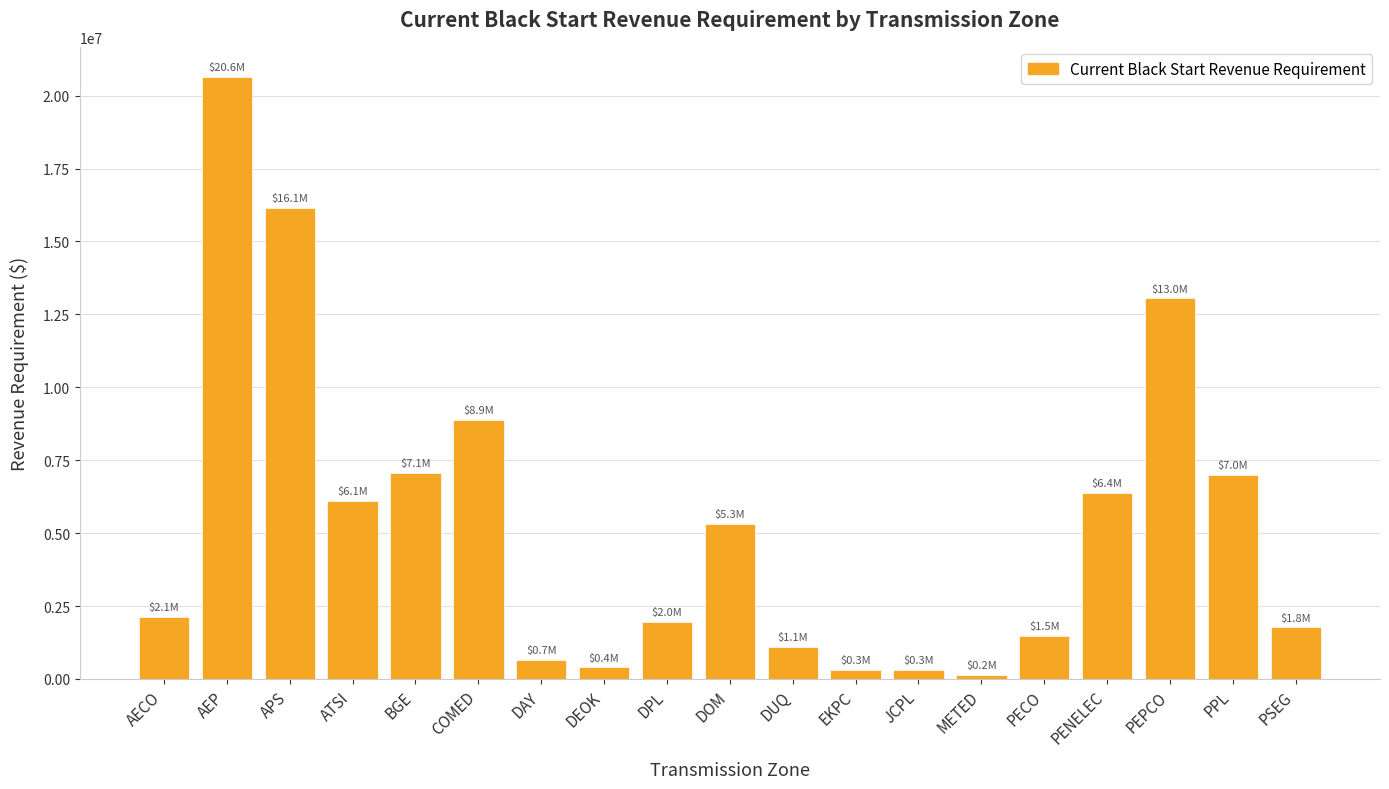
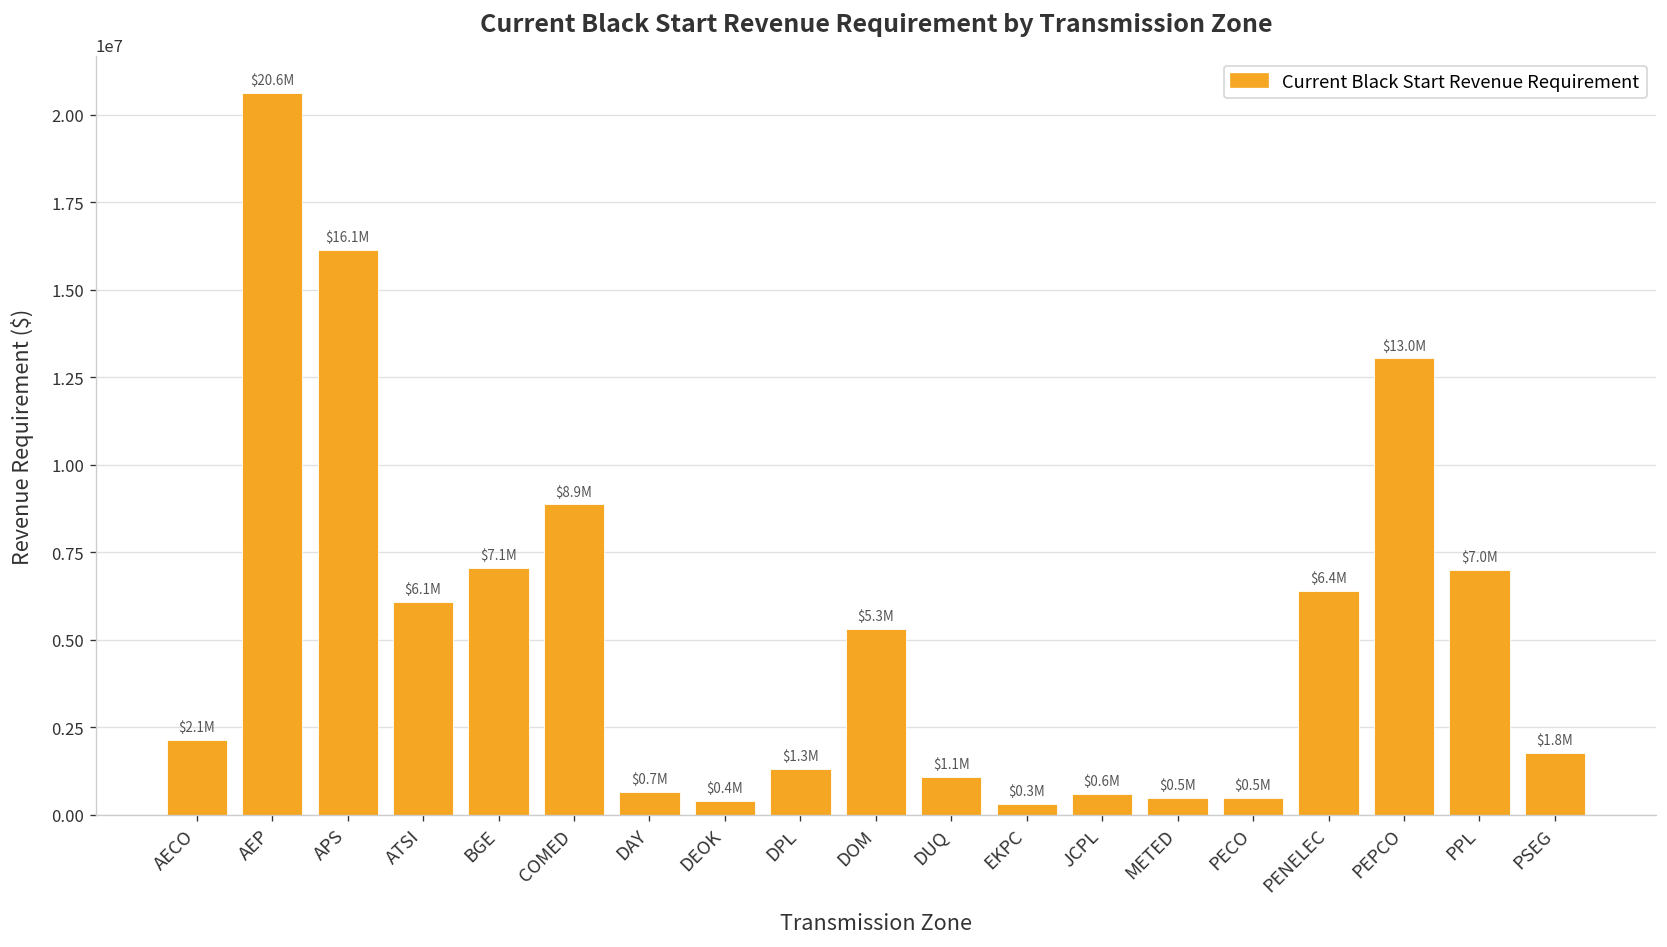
DPL: $2.0M -> $1.3M
JCPL: $0.3M -> $0.6M
METED: $0.2M -> $0.5M
PECO: $1.5M -> $0.5M
